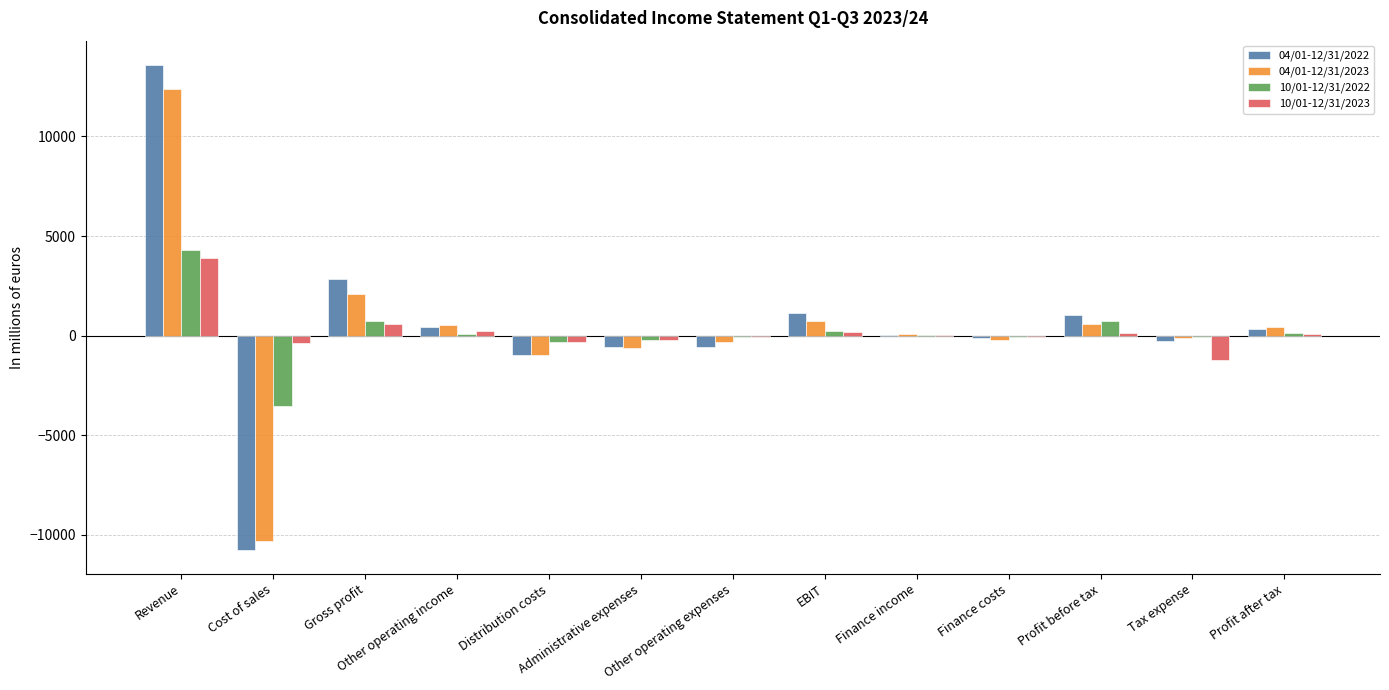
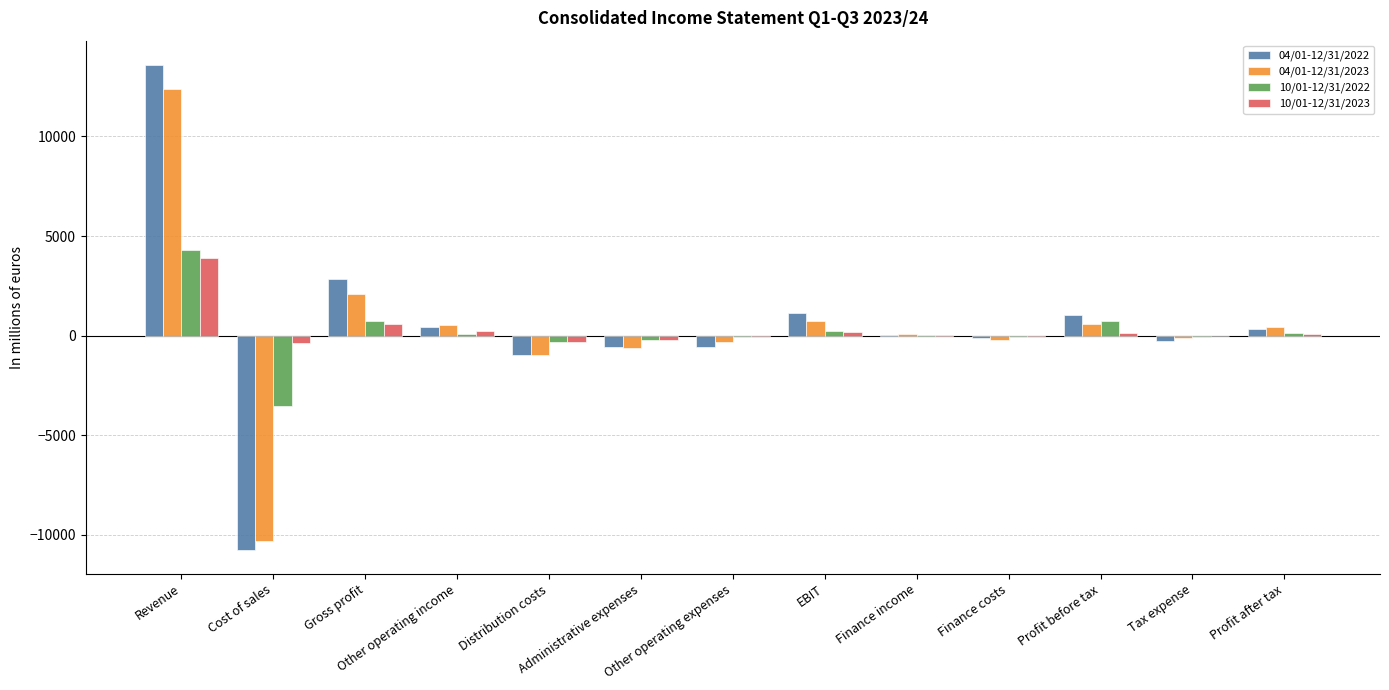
10/01-12/31/2023, Tax expense: -1200 -> 0
